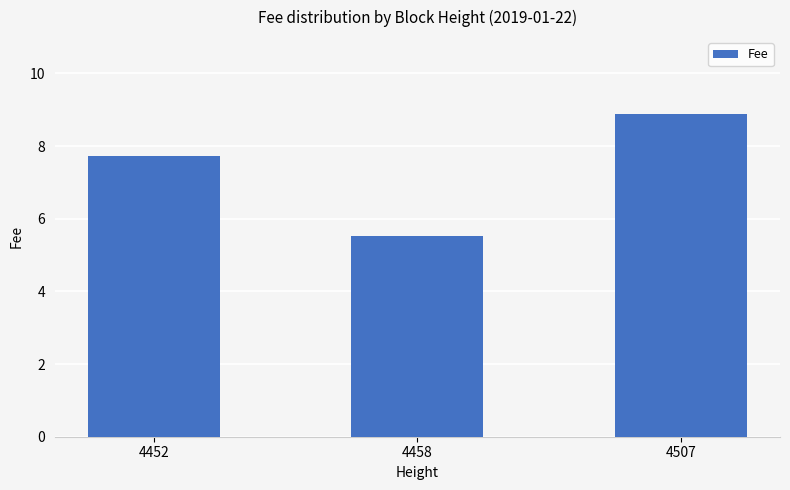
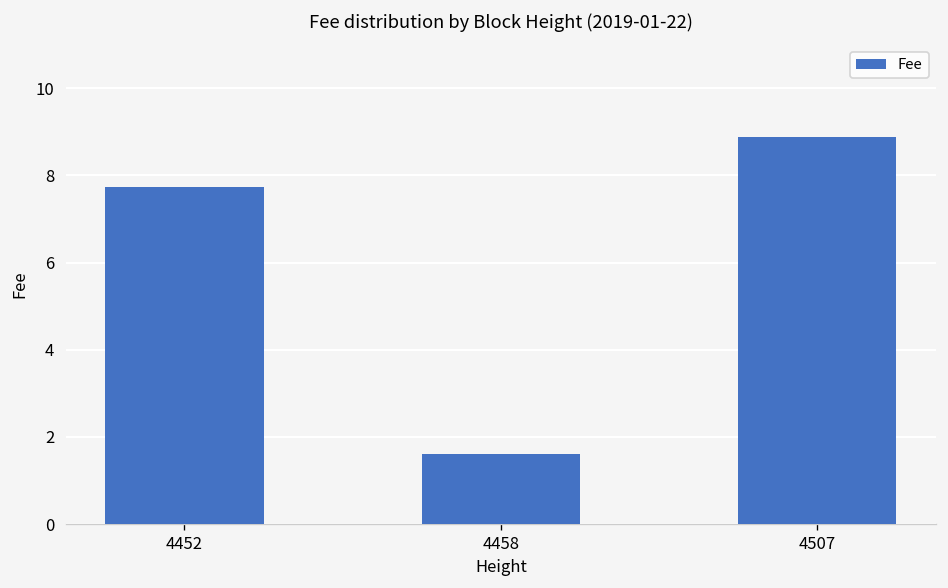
4458: 5.5 -> 1.6
